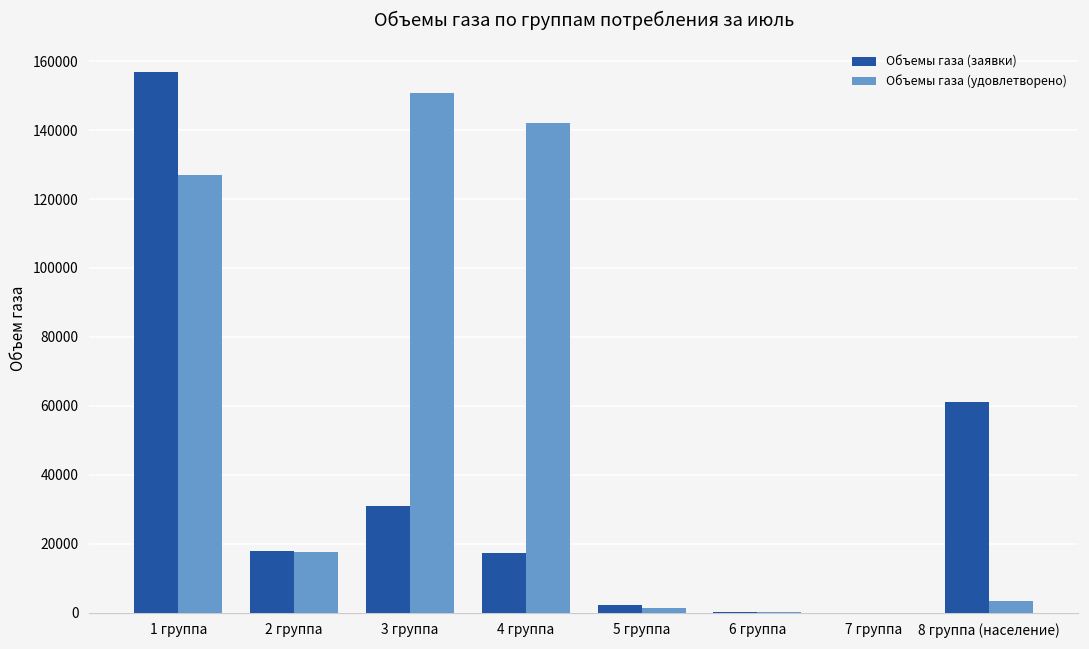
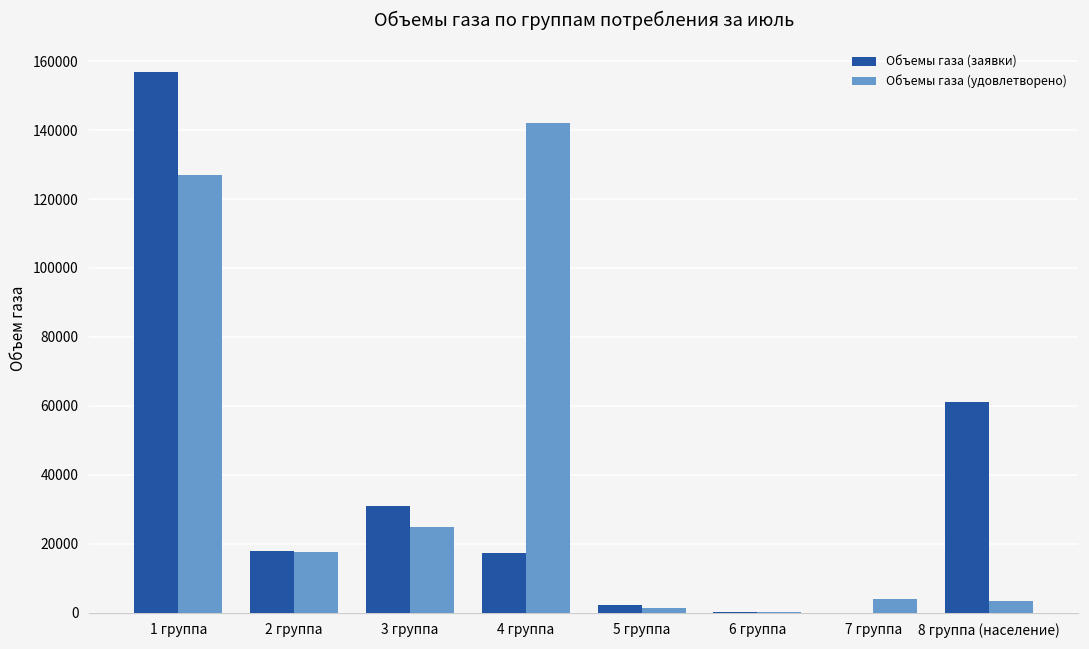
Объемы газа (удовлетворено), 3 группа: 151000 -> 25000
Объемы газа (удовлетворено), 7 группа: 0 -> 4000
